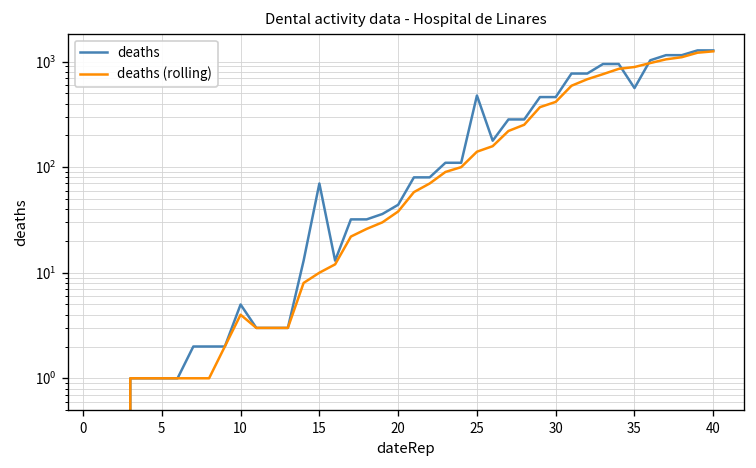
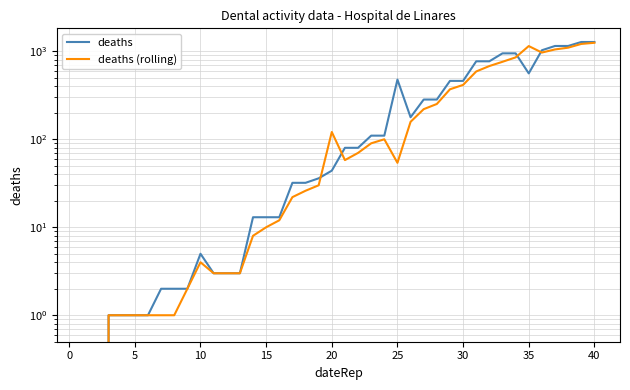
deaths, 15: 70 -> 13
deaths (rolling), 20: 38 -> 120
deaths (rolling), 25: 140 -> 50
deaths (rolling), 35: 900 -> 1100
